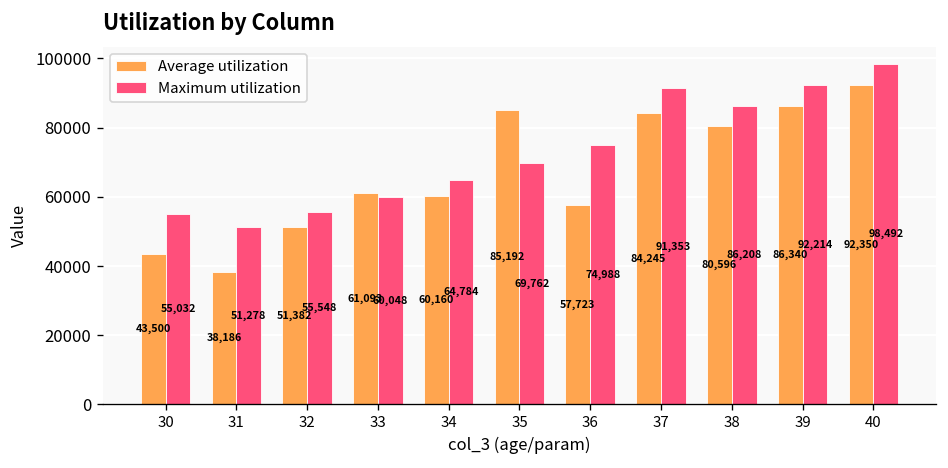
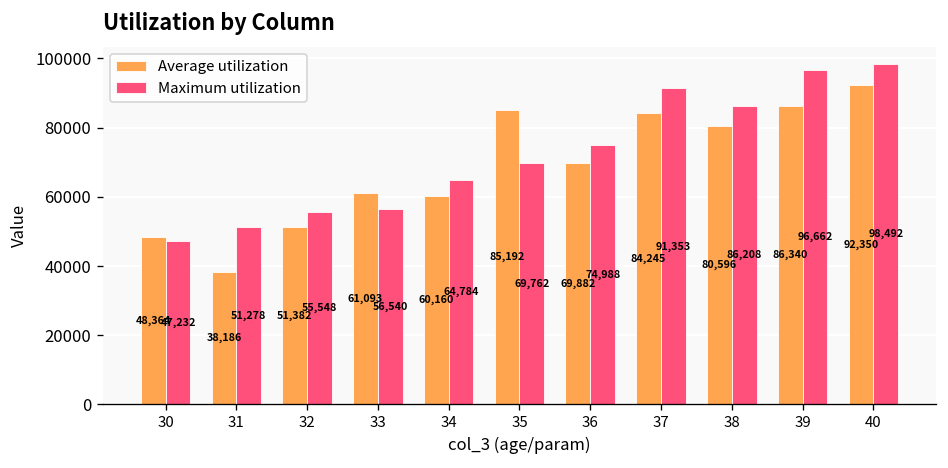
Average utilization, 30: 43,500 -> 48,364
Maximum utilization, 30: 55,032 -> 47,232
Maximum utilization, 33: 60,048 -> 56,540
Average utilization, 36: 57,723 -> 69,882
Maximum utilization, 39: 92,214 -> 96,662
